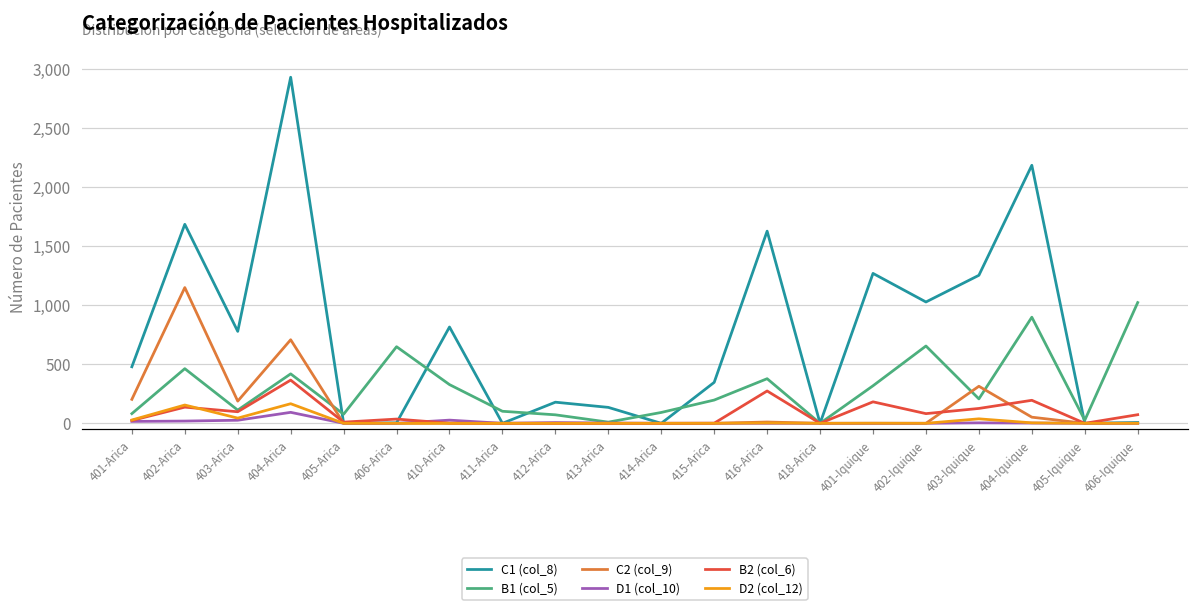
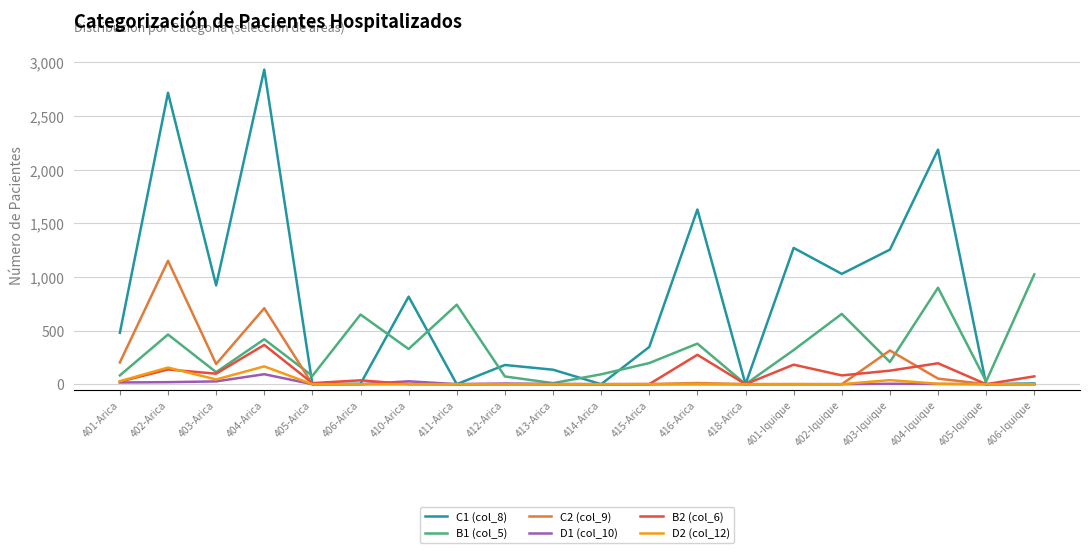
C1 (col_8), 402-Arica: 1,690 -> 2,720
C1 (col_8), 403-Arica: 780 -> 920
B1 (col_5), 411-Arica: 100 -> 740
